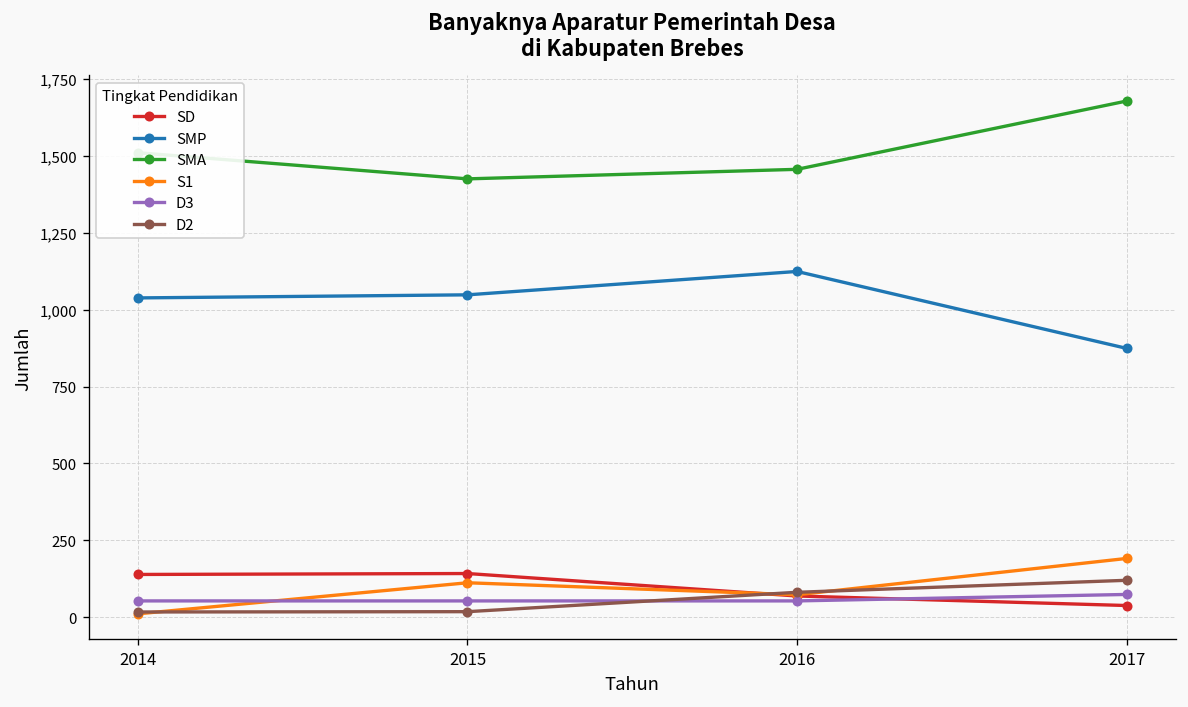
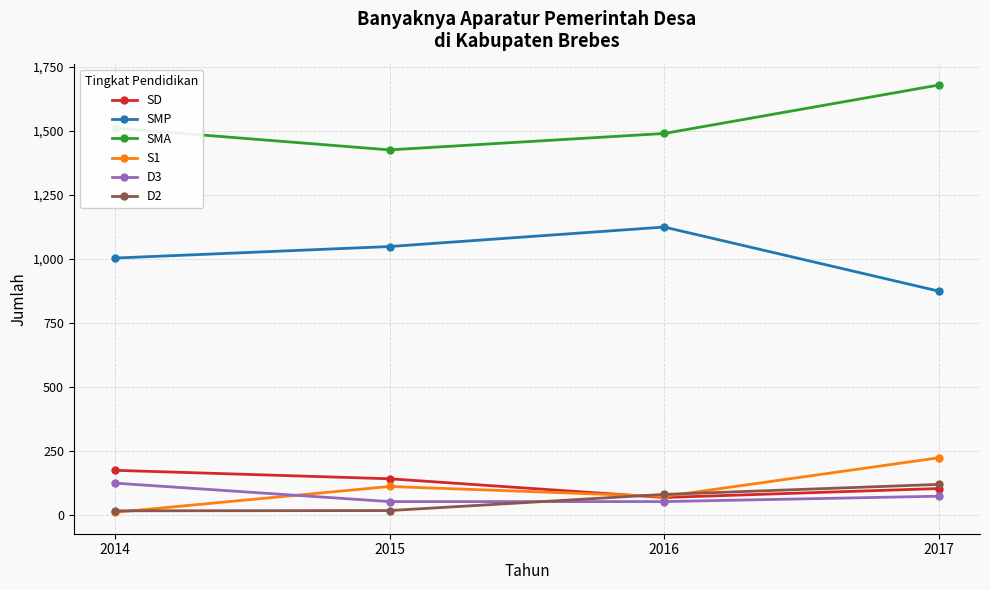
SD, 2014: 140 -> 180
SMP, 2014: 1,040 -> 1,000
D3, 2014: 50 -> 130
SMA, 2016: 1,460 -> 1,490
SD, 2017: 40 -> 100
S1, 2017: 190 -> 220
